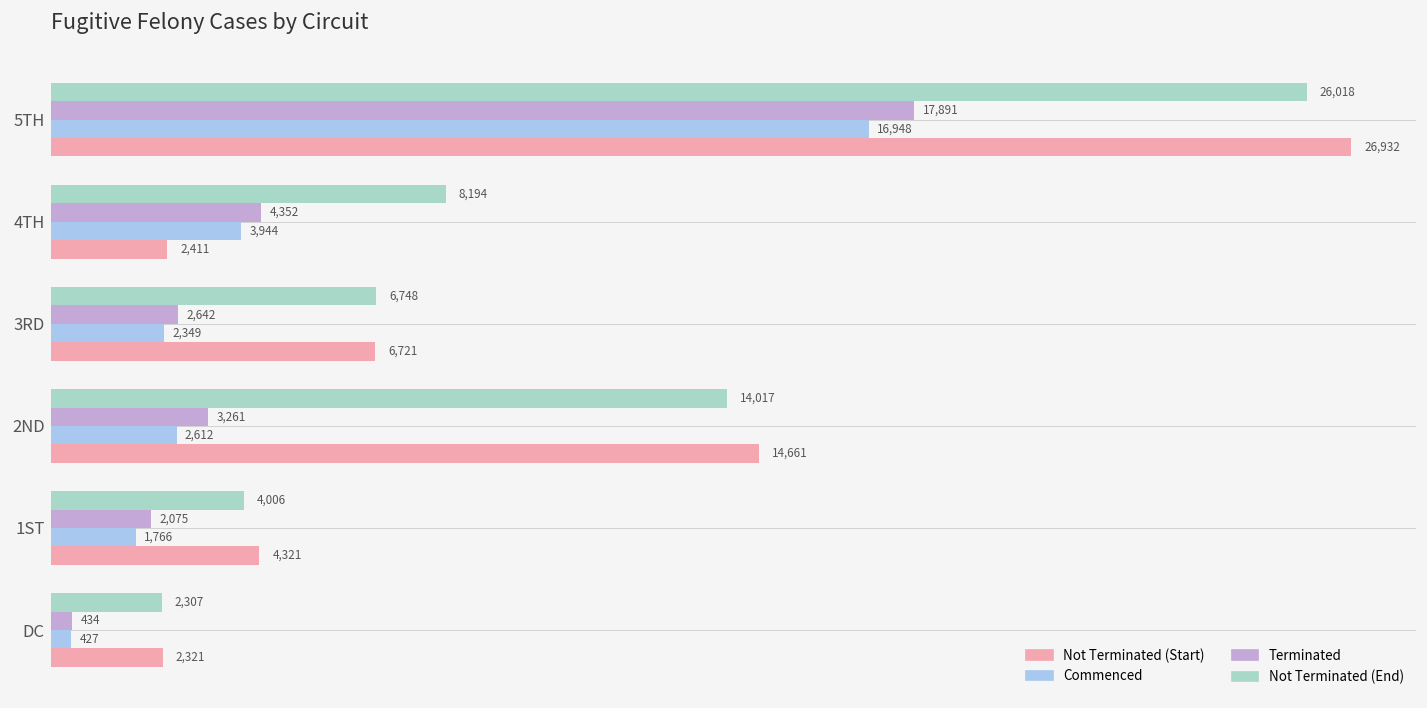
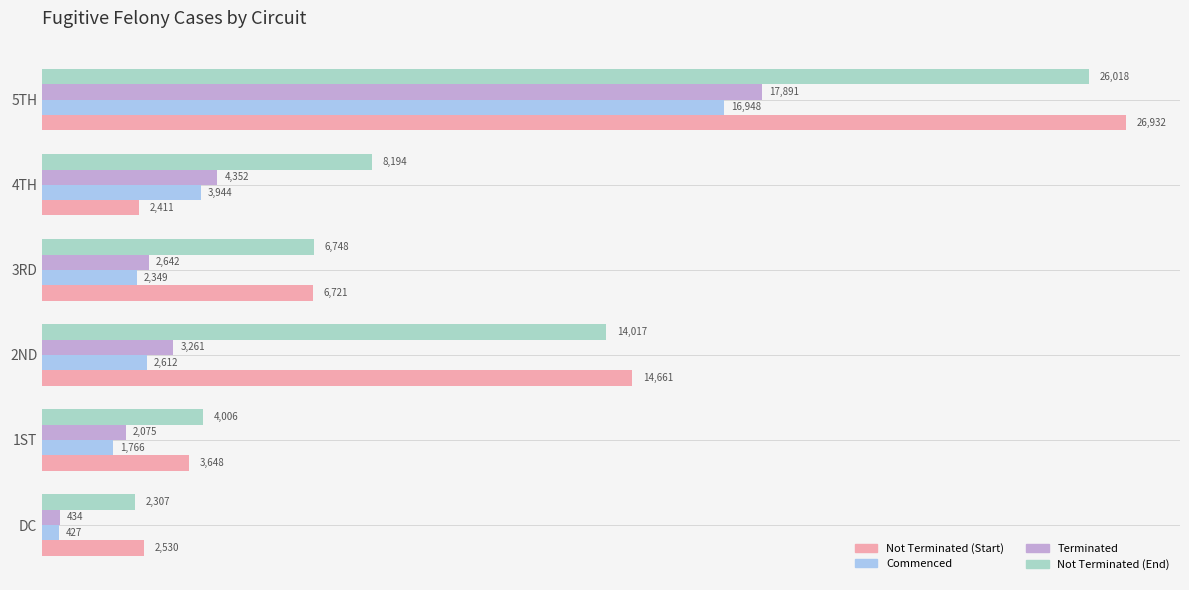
Not Terminated (Start), 1ST: 4,321 -> 3,648
Not Terminated (Start), DC: 2,321 -> 2,530
